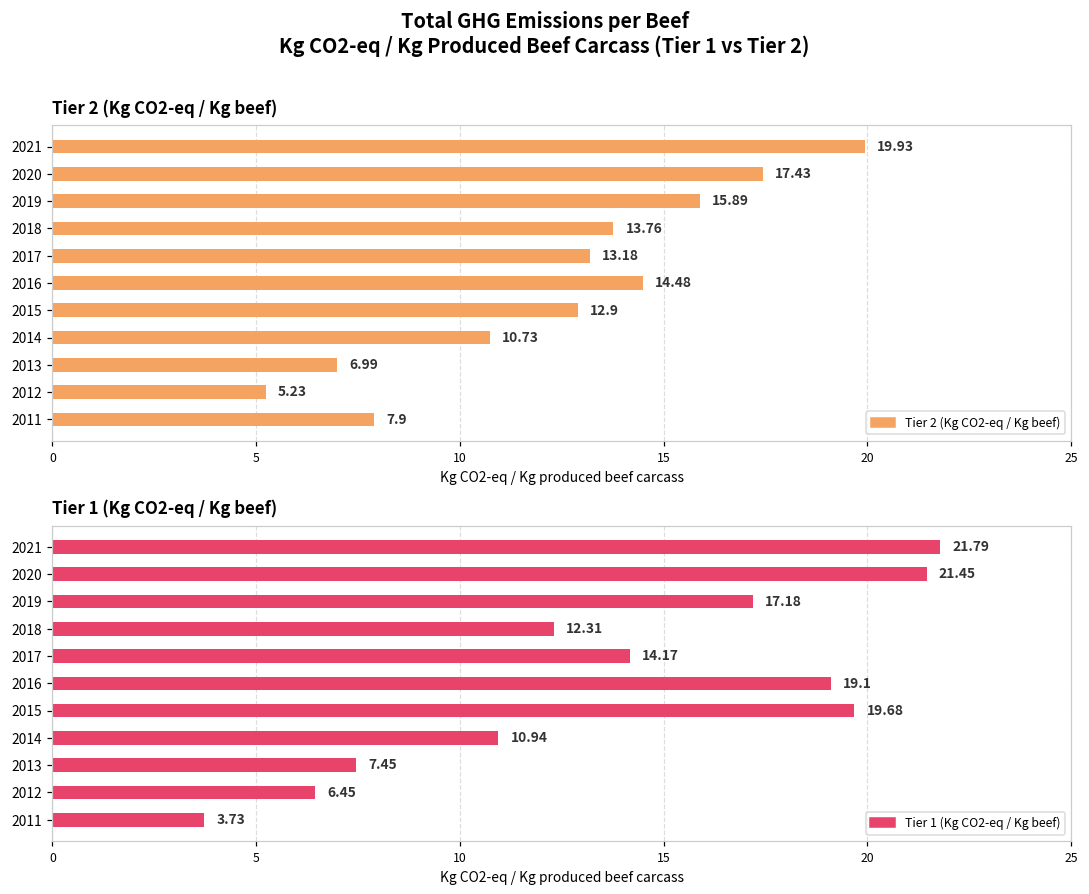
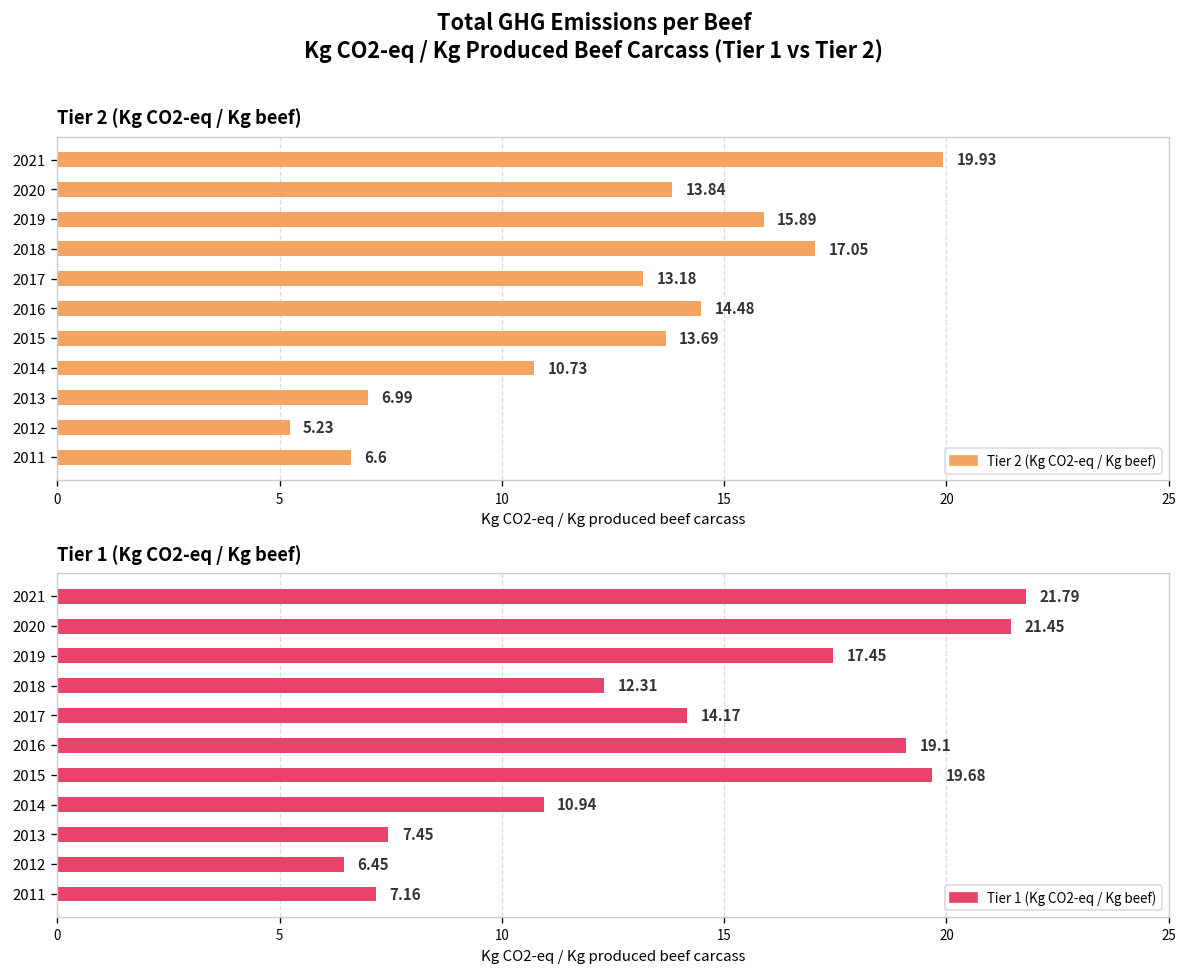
Tier 2 (Kg CO2-eq / Kg beef), 2020: 17.43 -> 13.84
Tier 2 (Kg CO2-eq / Kg beef), 2018: 13.76 -> 17.05
Tier 2 (Kg CO2-eq / Kg beef), 2015: 12.9 -> 13.69
Tier 2 (Kg CO2-eq / Kg beef), 2011: 7.9 -> 6.6
Tier 1 (Kg CO2-eq / Kg beef), 2019: 17.18 -> 17.45
Tier 1 (Kg CO2-eq / Kg beef), 2011: 3.73 -> 7.16
